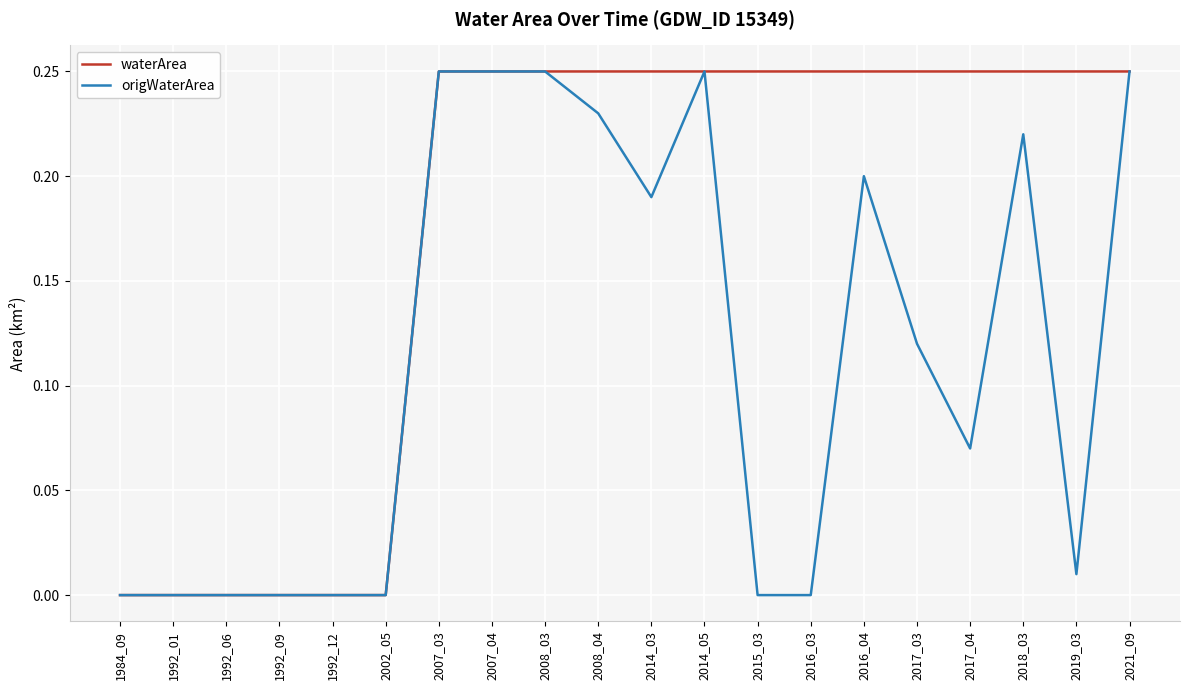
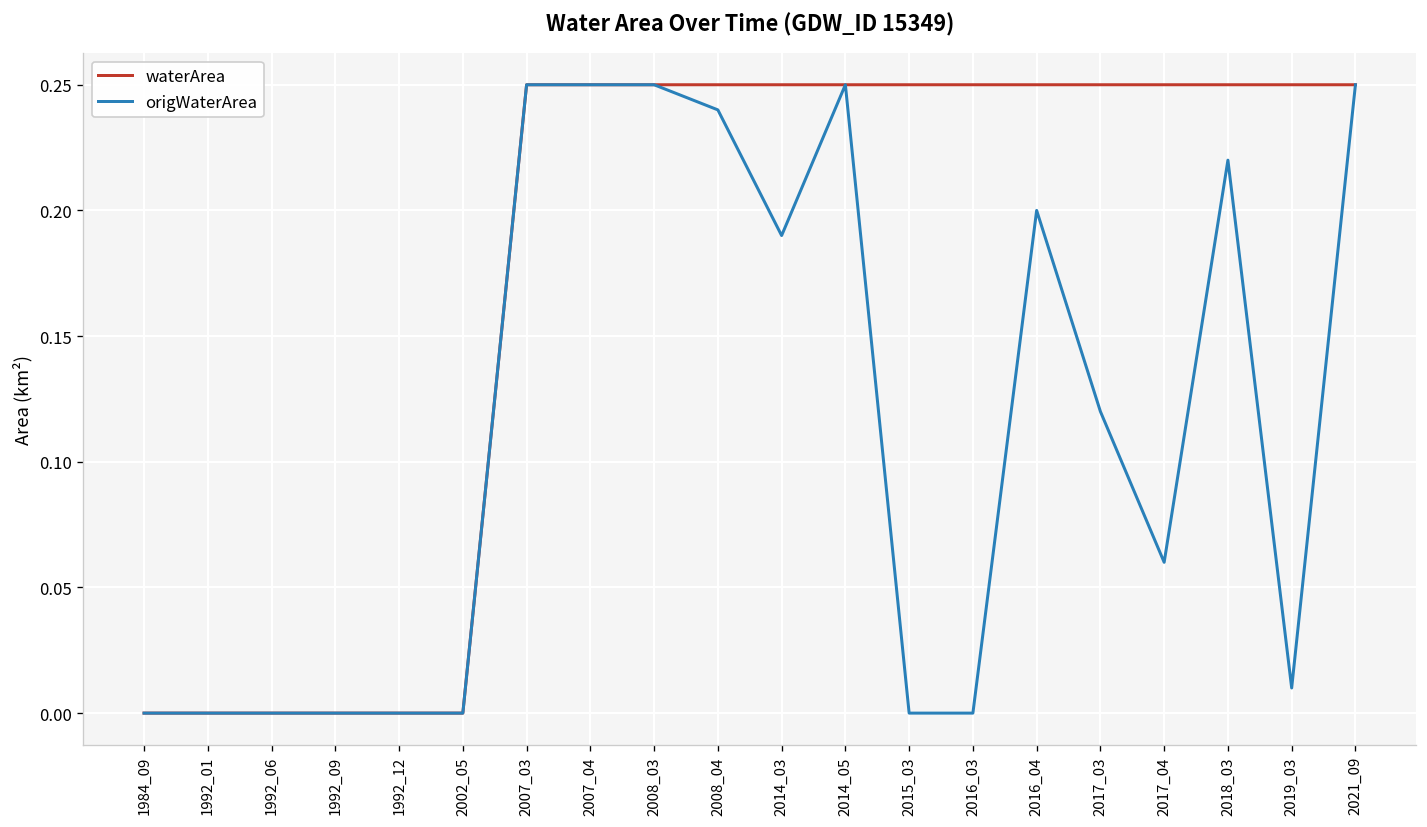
origWaterArea, 2008_04: 0.23 -> 0.24
origWaterArea, 2017_04: 0.07 -> 0.06
